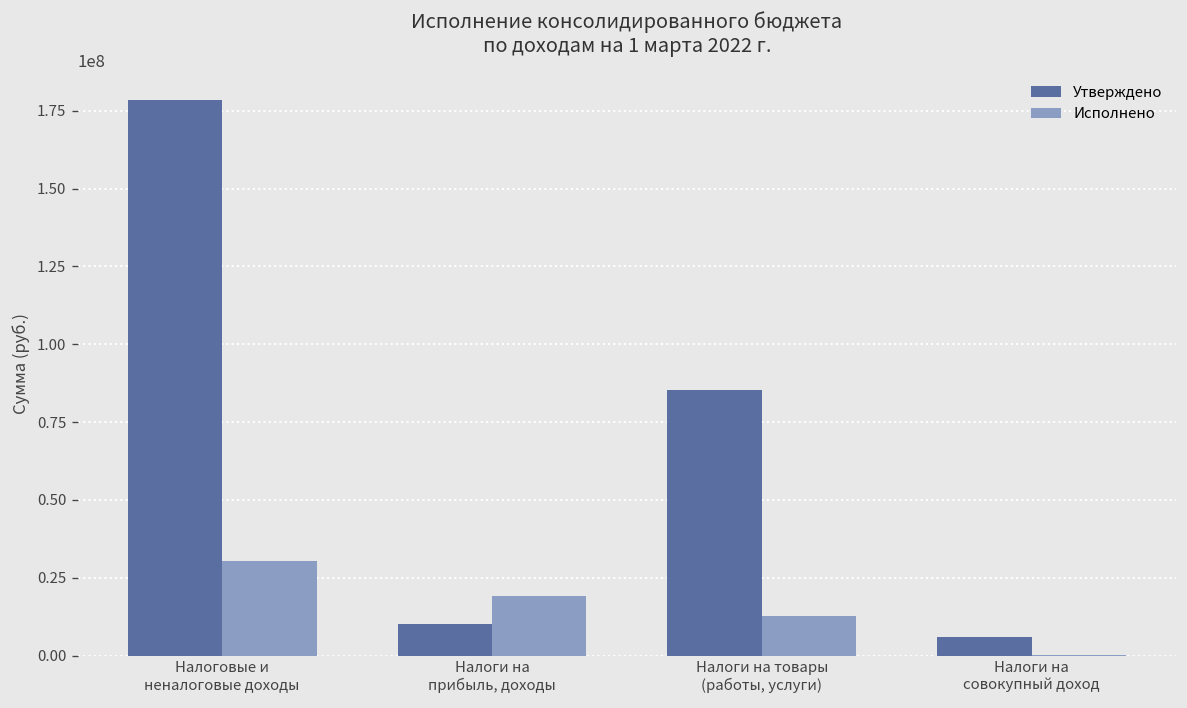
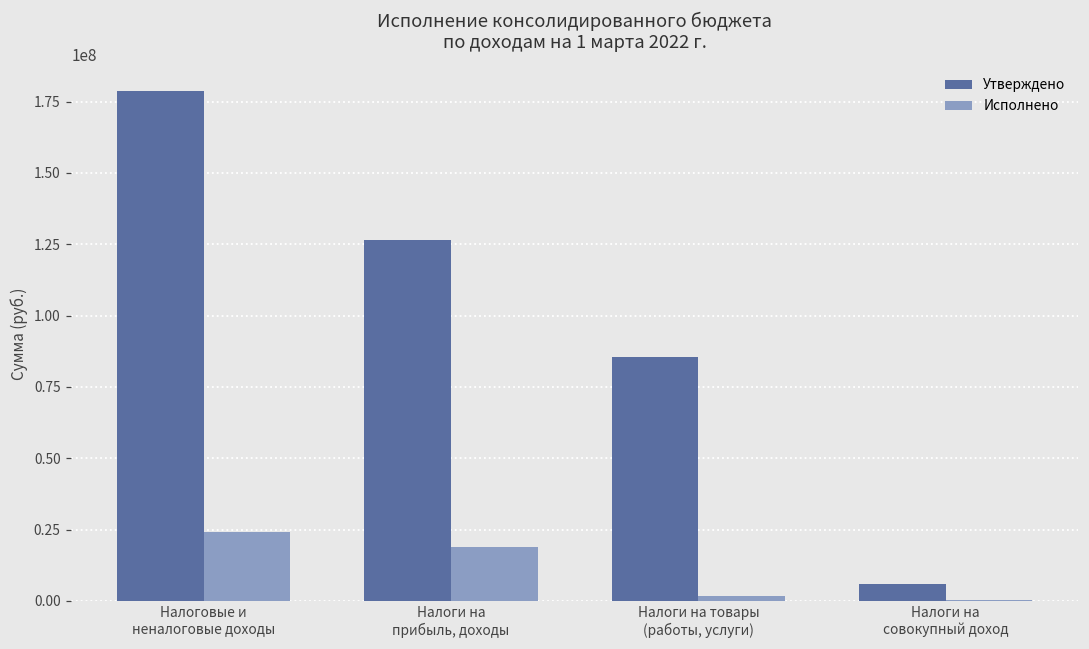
Исполнено, Налоговые и неналоговые доходы: 30000000 -> 24000000
Утверждено, Налоги на прибыль, доходы: 10000000 -> 127000000
Исполнено, Налоги на товары (работы, услуги): 13000000 -> 2000000
